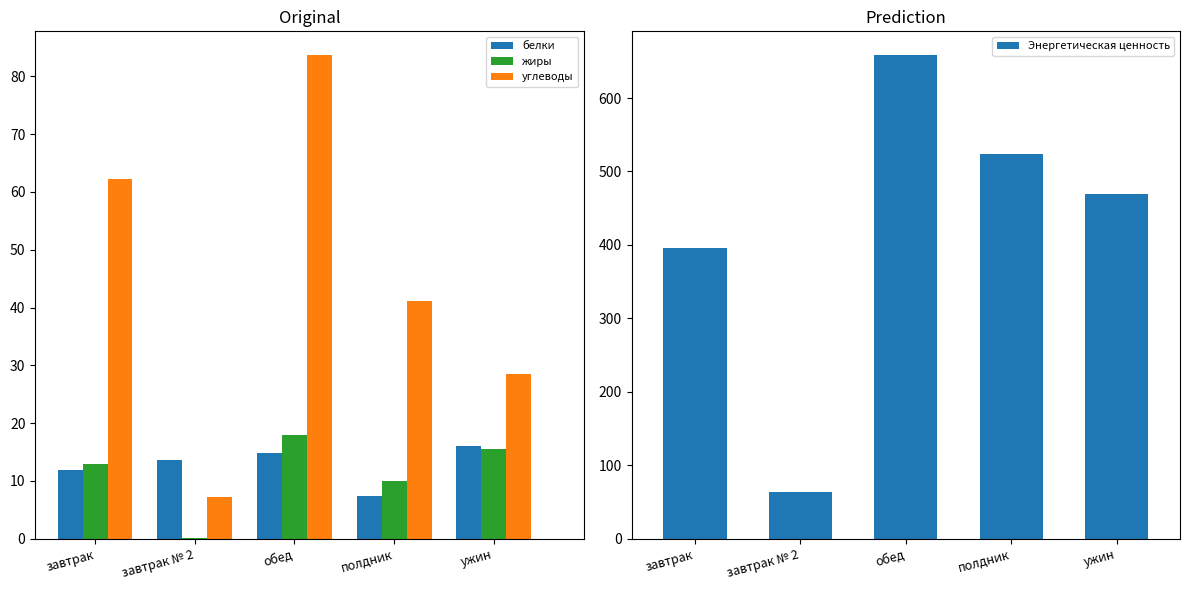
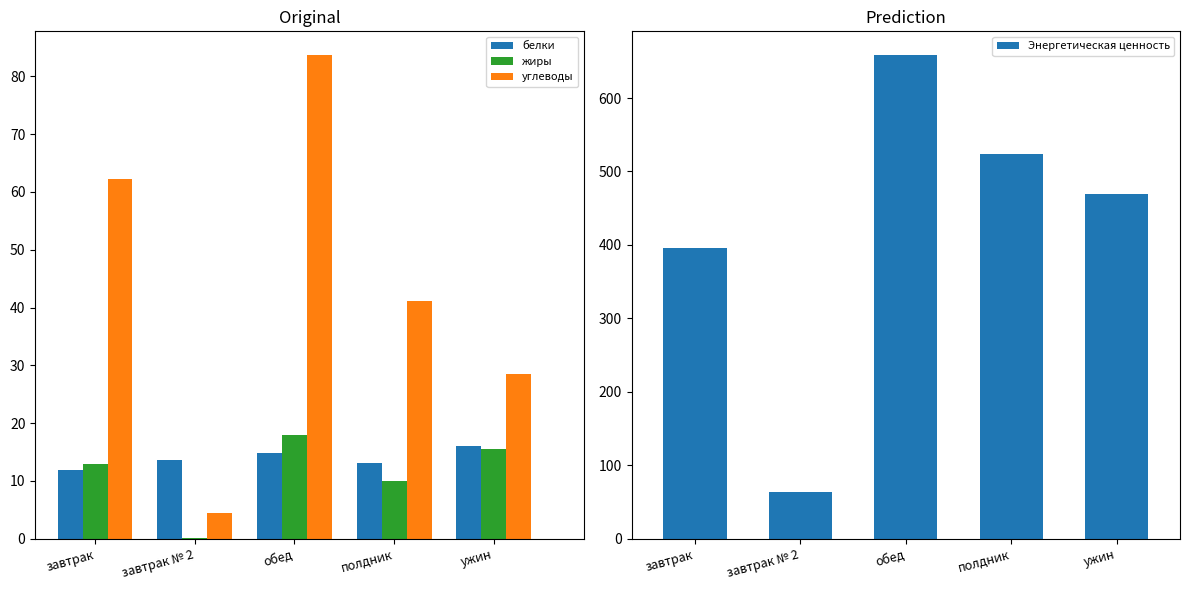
Original, углеводы, завтрак № 2: 7 -> 4
Original, белки, полдник: 7 -> 13
